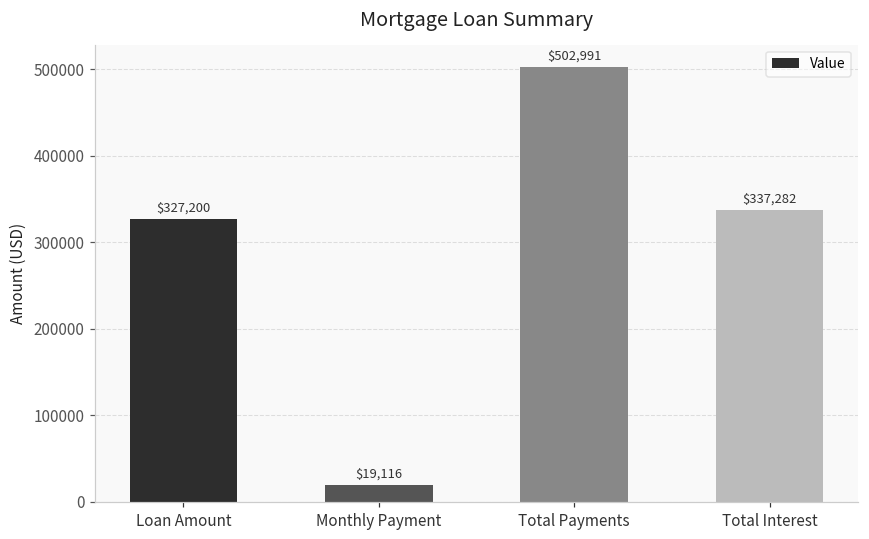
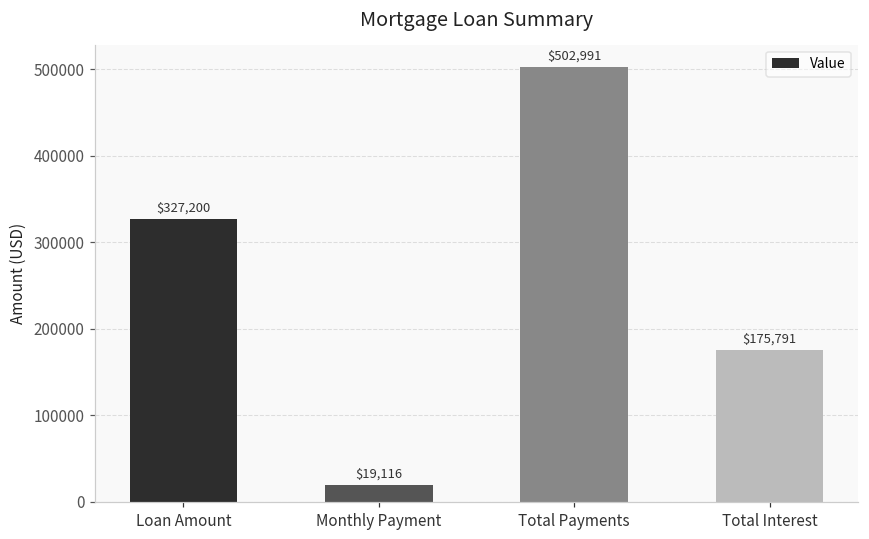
Total Interest: $337,282 -> $175,791
